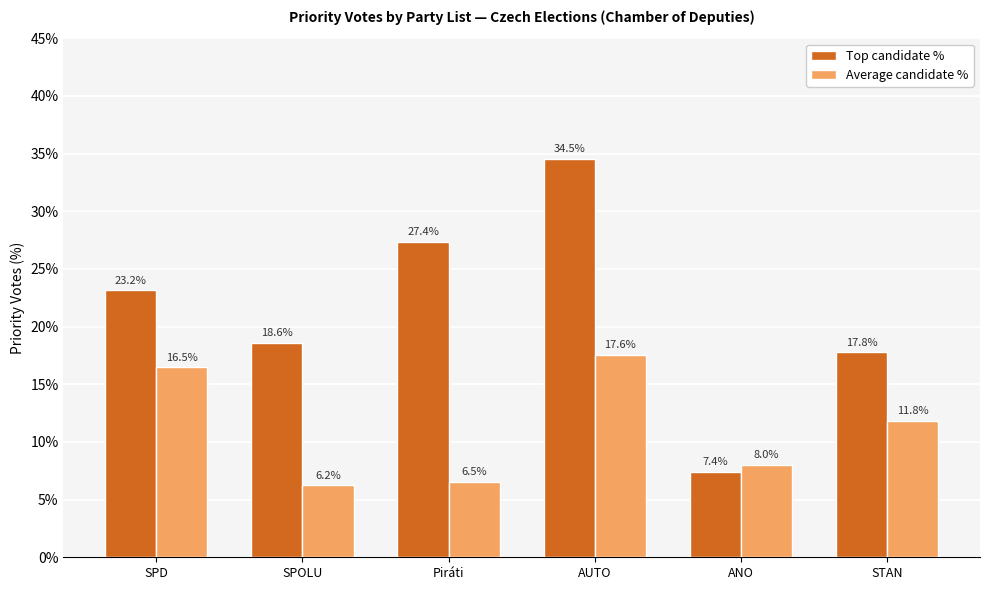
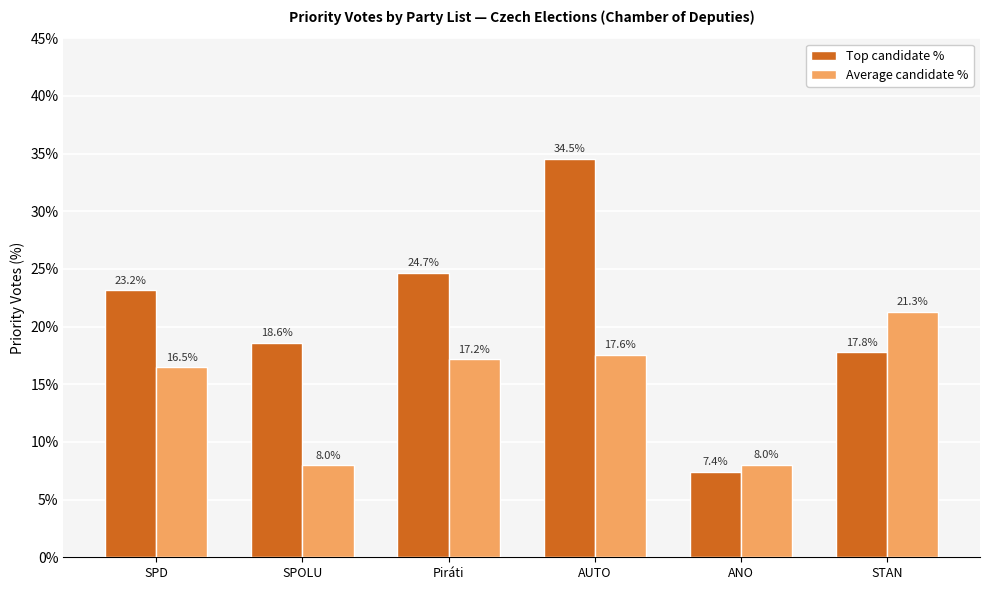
Average candidate %, SPOLU: 6.2% -> 8.0%
Top candidate %, Piráti: 27.4% -> 24.7%
Average candidate %, Piráti: 6.5% -> 17.2%
Average candidate %, STAN: 11.8% -> 21.3%
